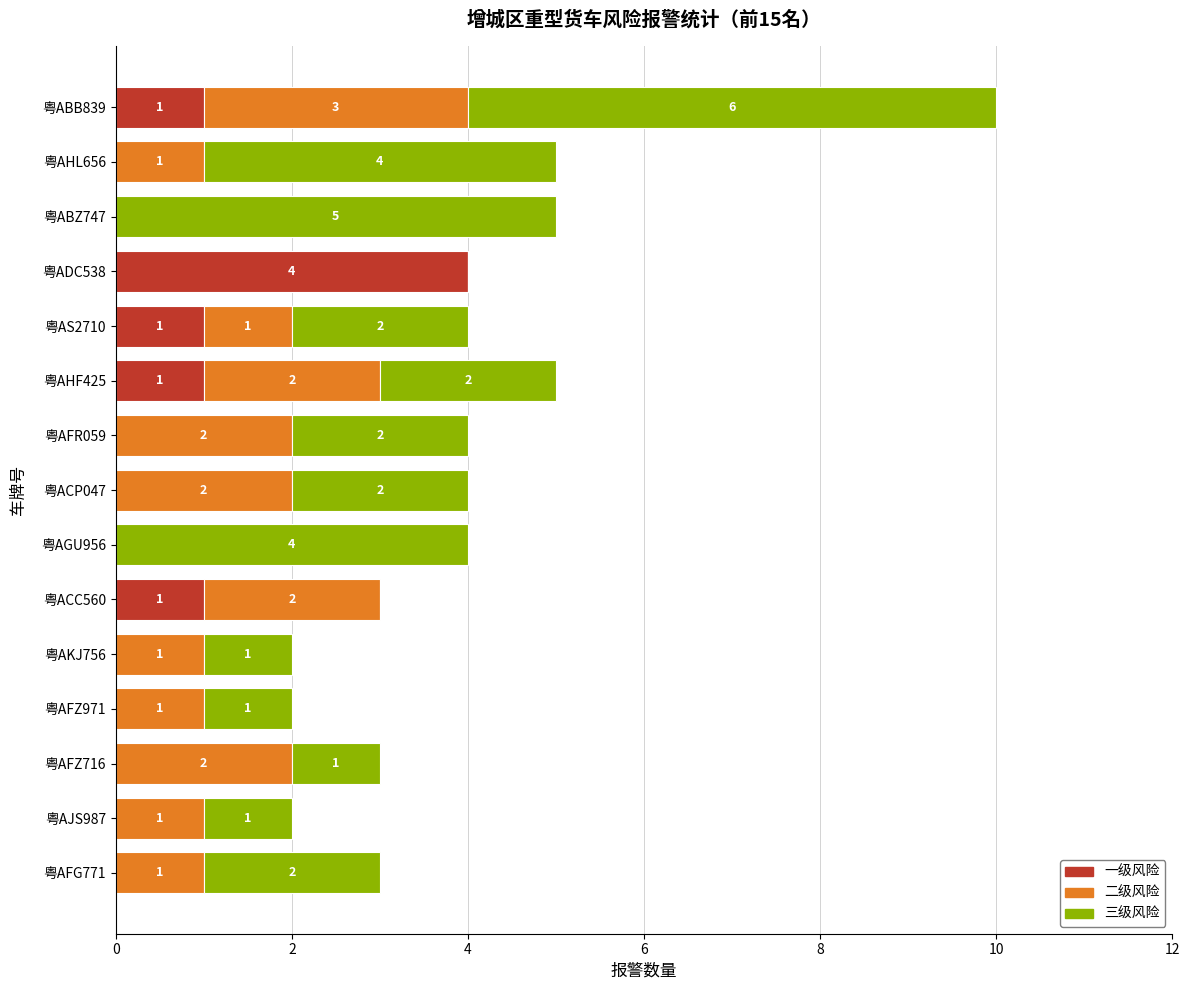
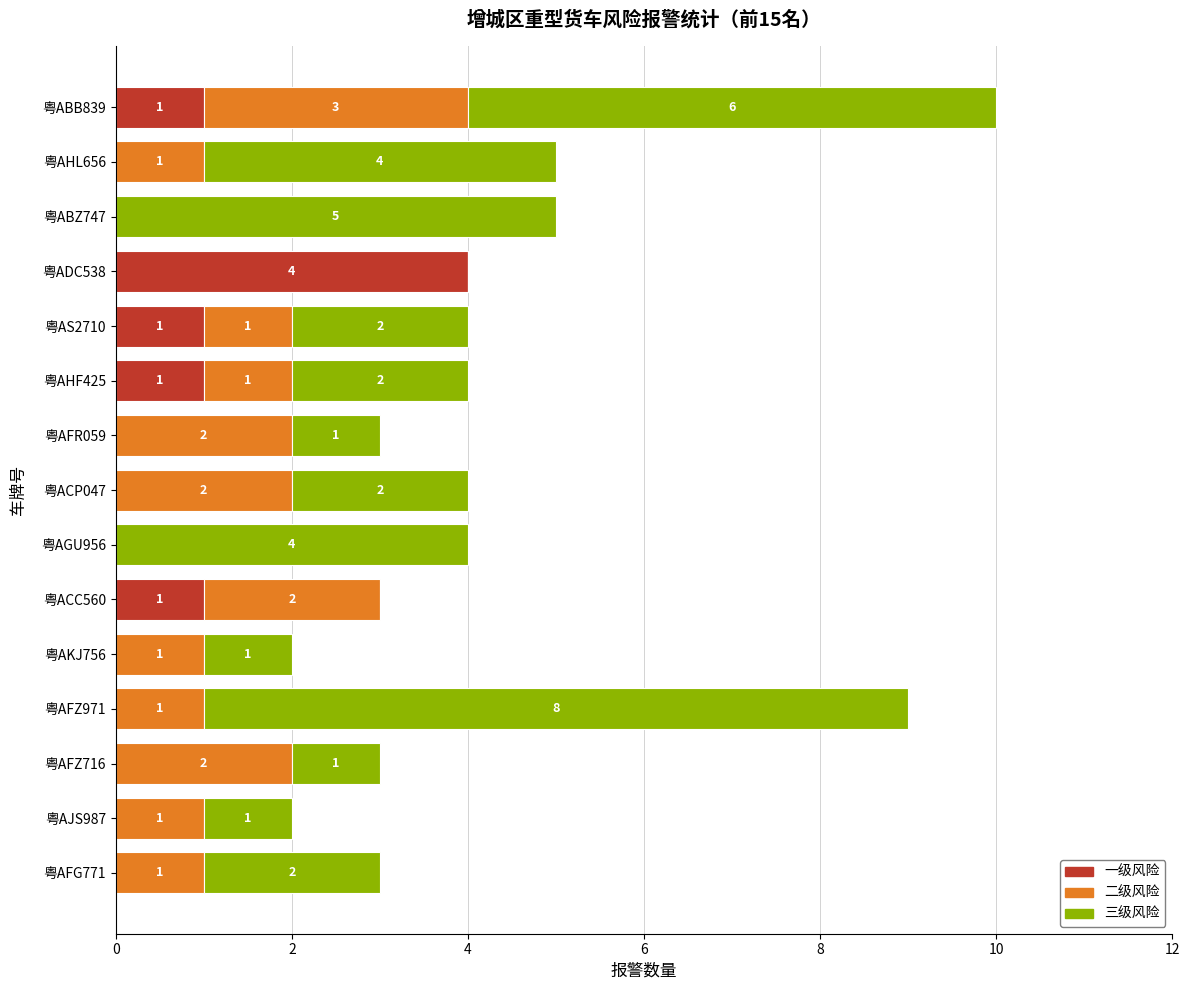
二级风险, 粤AHF425: 2 -> 1
三级风险, 粤AFR059: 2 -> 1
三级风险, 粤AFZ971: 1 -> 8
